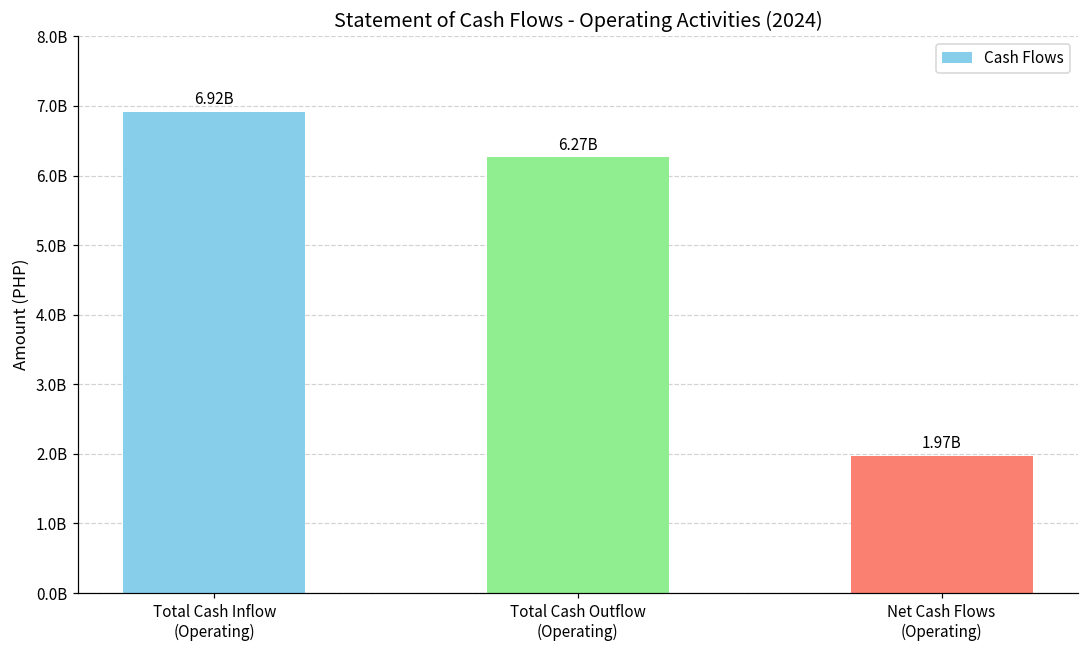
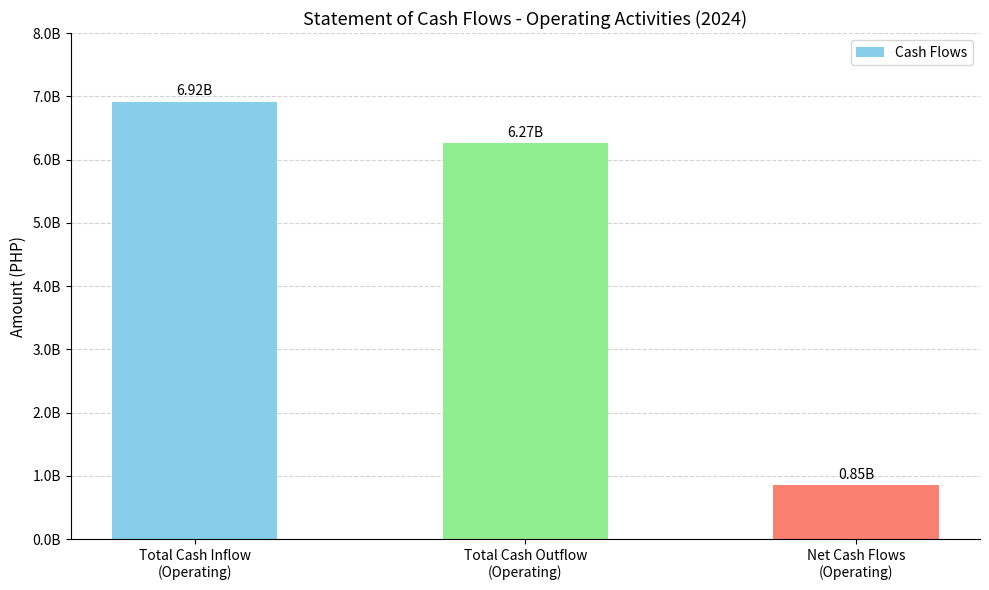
Net Cash Flows (Operating): 1.97B -> 0.85B
